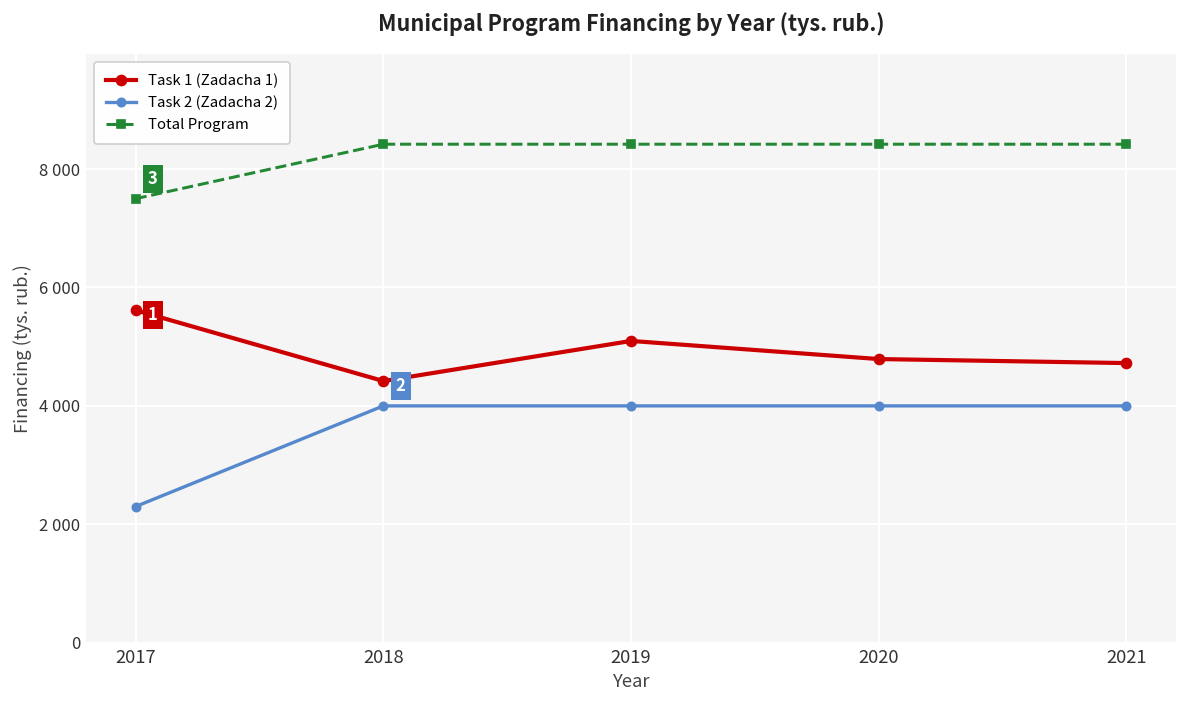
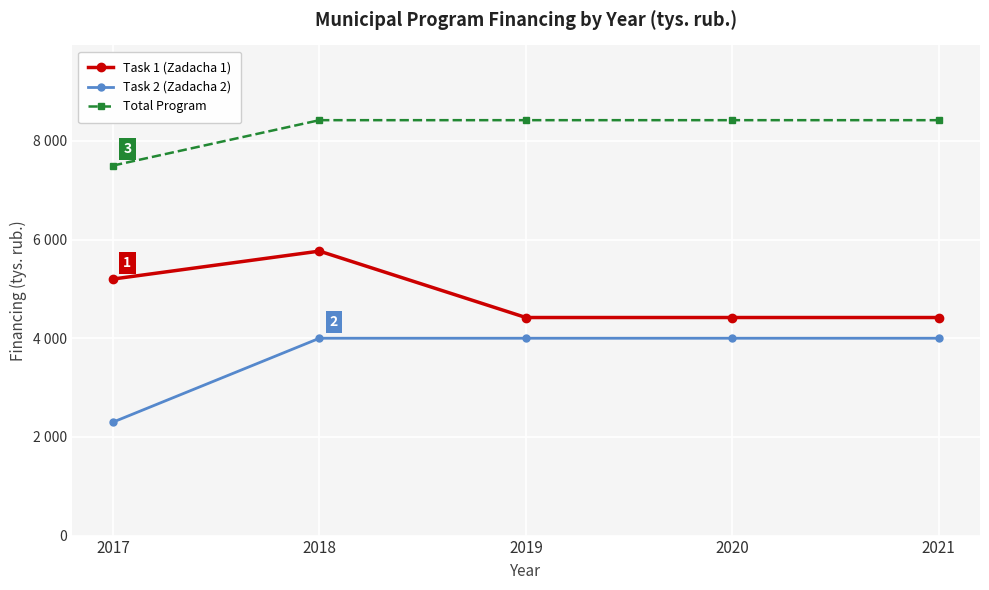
Task 1 (Zadacha 1), 2017: 5600 -> 5200
Task 1 (Zadacha 1), 2018: 4400 -> 5800
Task 1 (Zadacha 1), 2019: 5100 -> 4400
Task 1 (Zadacha 1), 2020: 4800 -> 4400
Task 1 (Zadacha 1), 2021: 4700 -> 4400
